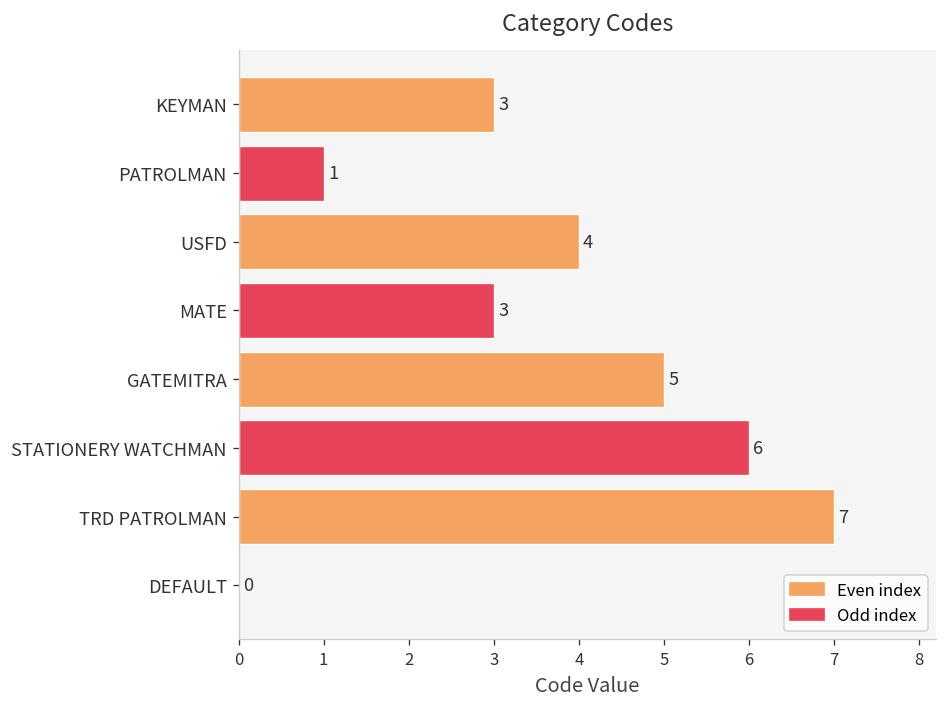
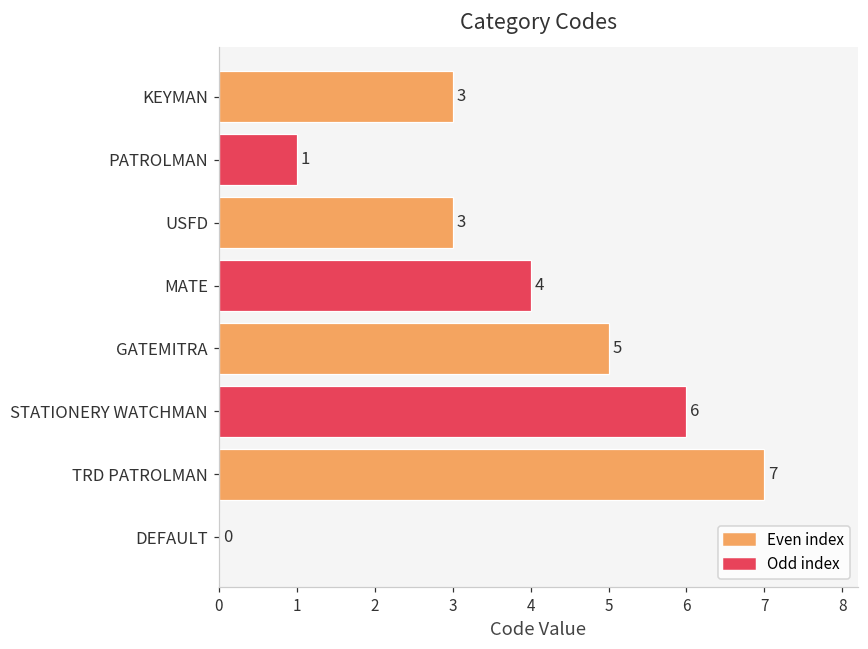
USFD: 4 -> 3
MATE: 3 -> 4
